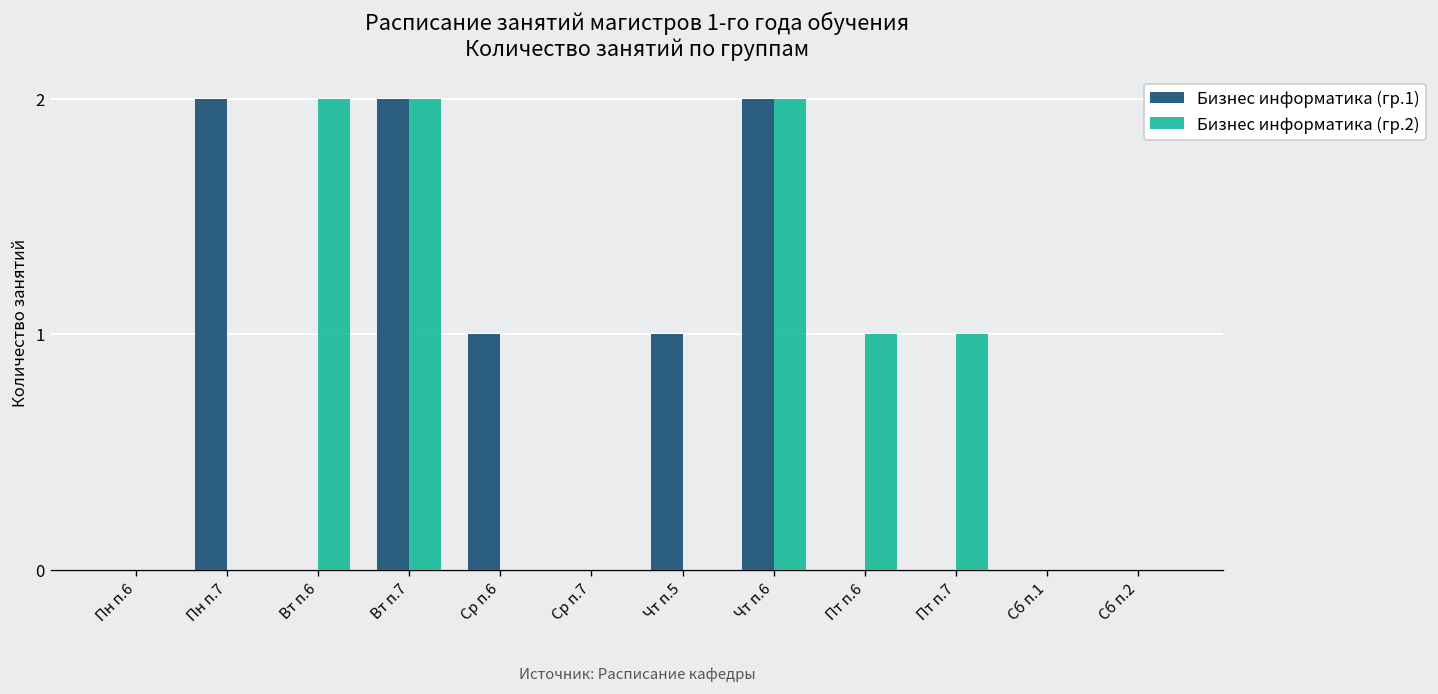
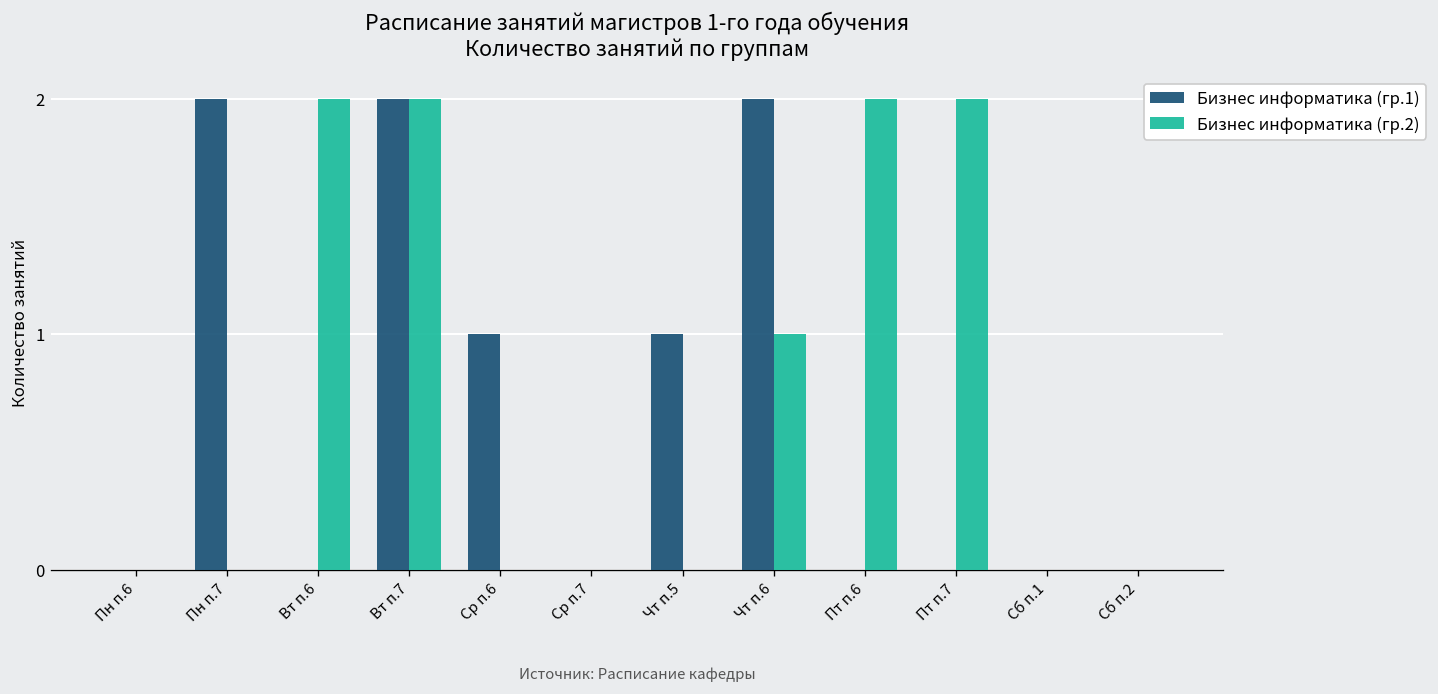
Бизнес информатика (гр.2), Чт п.6: 2 -> 1
Бизнес информатика (гр.2), Пт п.6: 1 -> 2
Бизнес информатика (гр.2), Пт п.7: 1 -> 2
